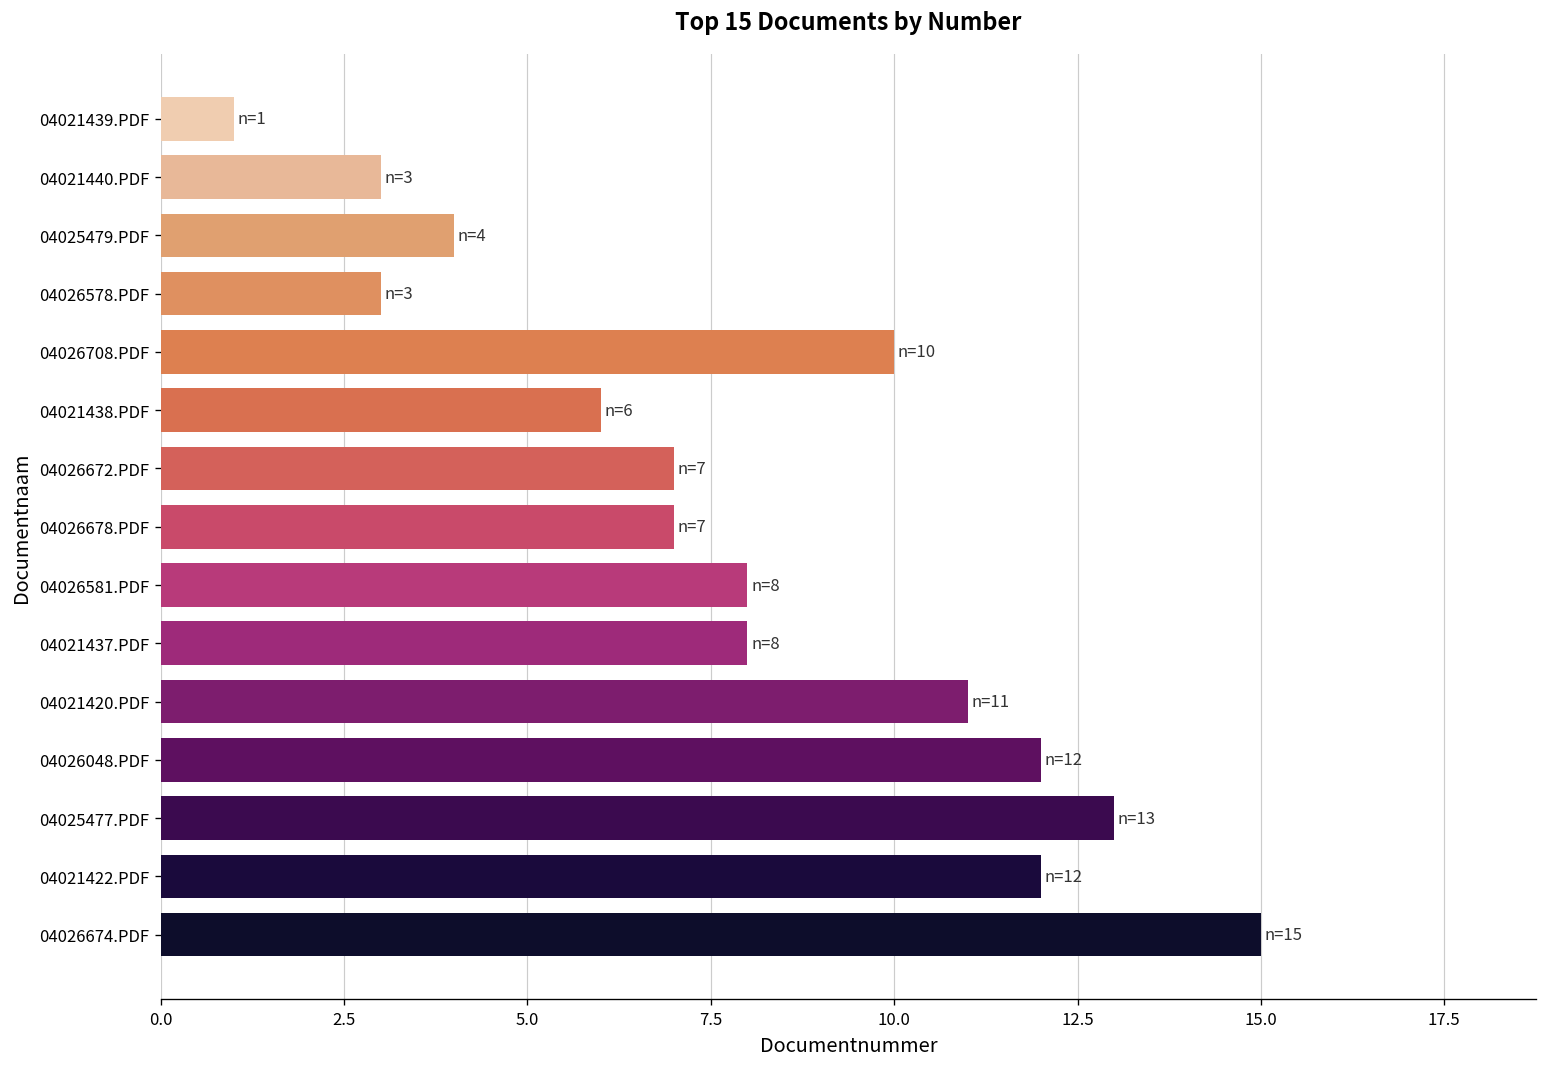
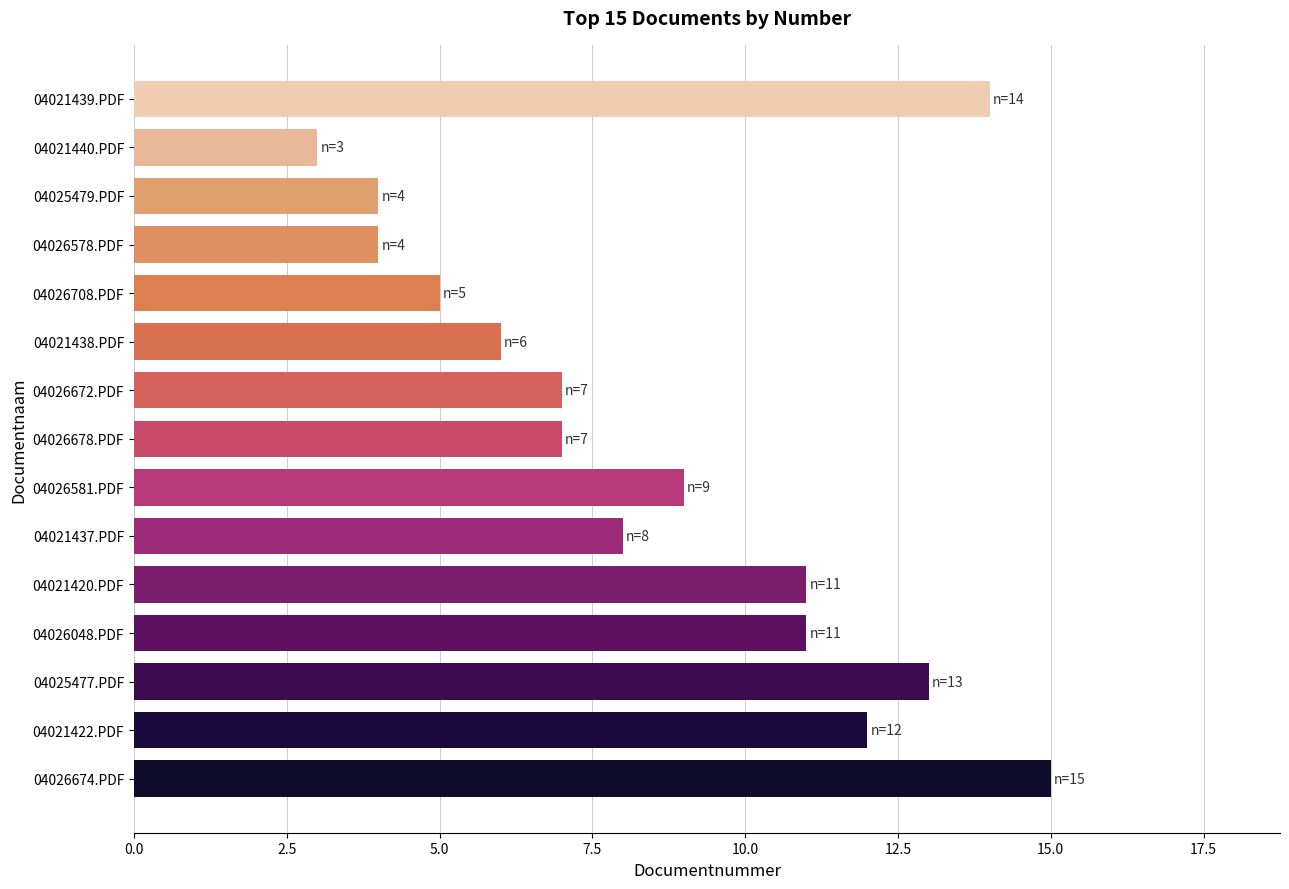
04021439.PDF: 1 -> 14
04026578.PDF: 3 -> 4
04026708.PDF: 10 -> 5
04026581.PDF: 8 -> 9
04026048.PDF: 12 -> 11
